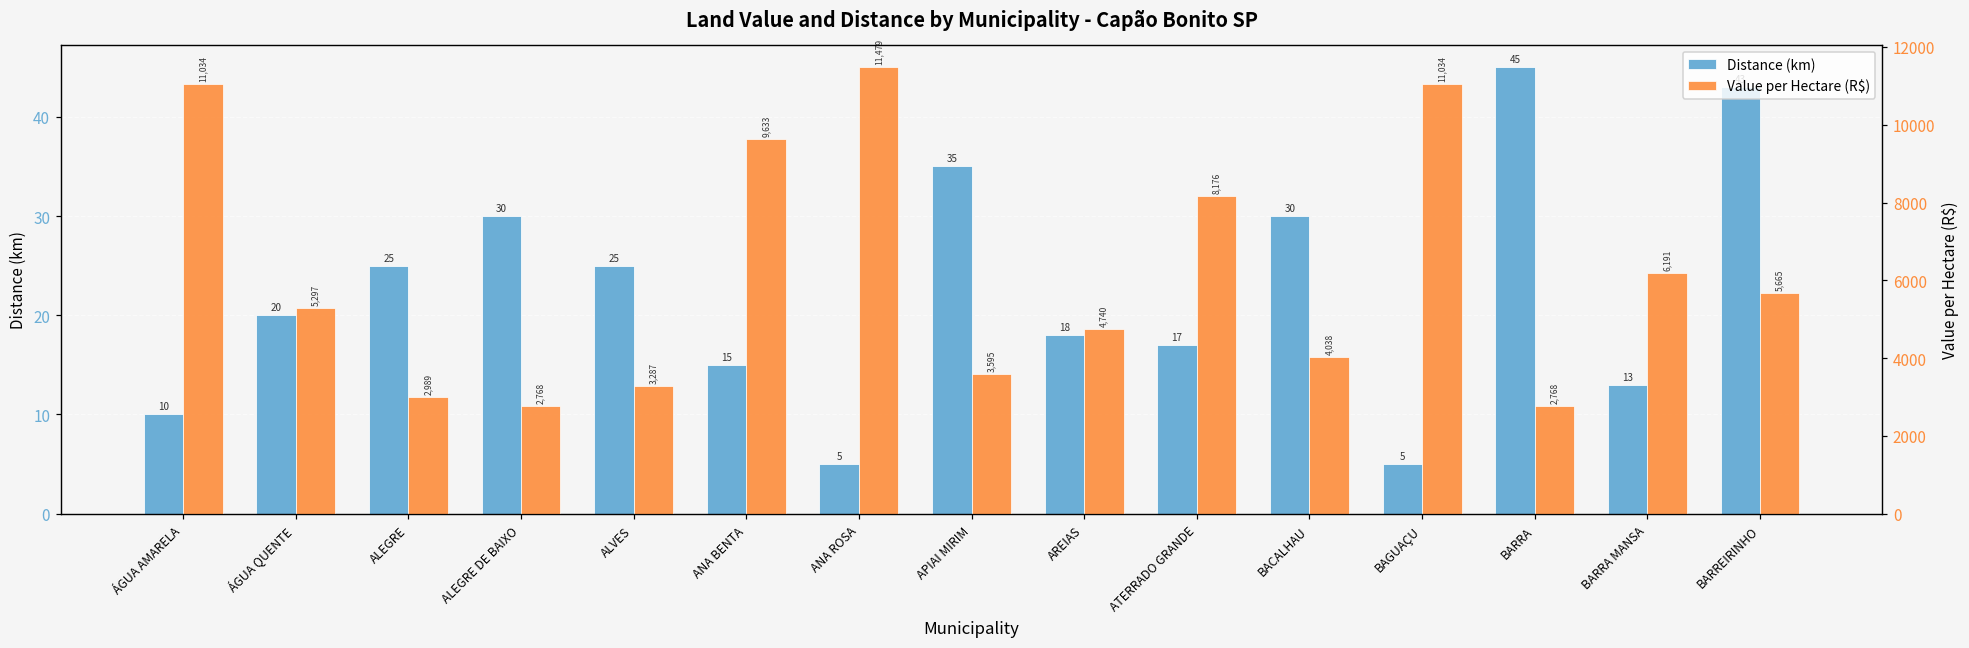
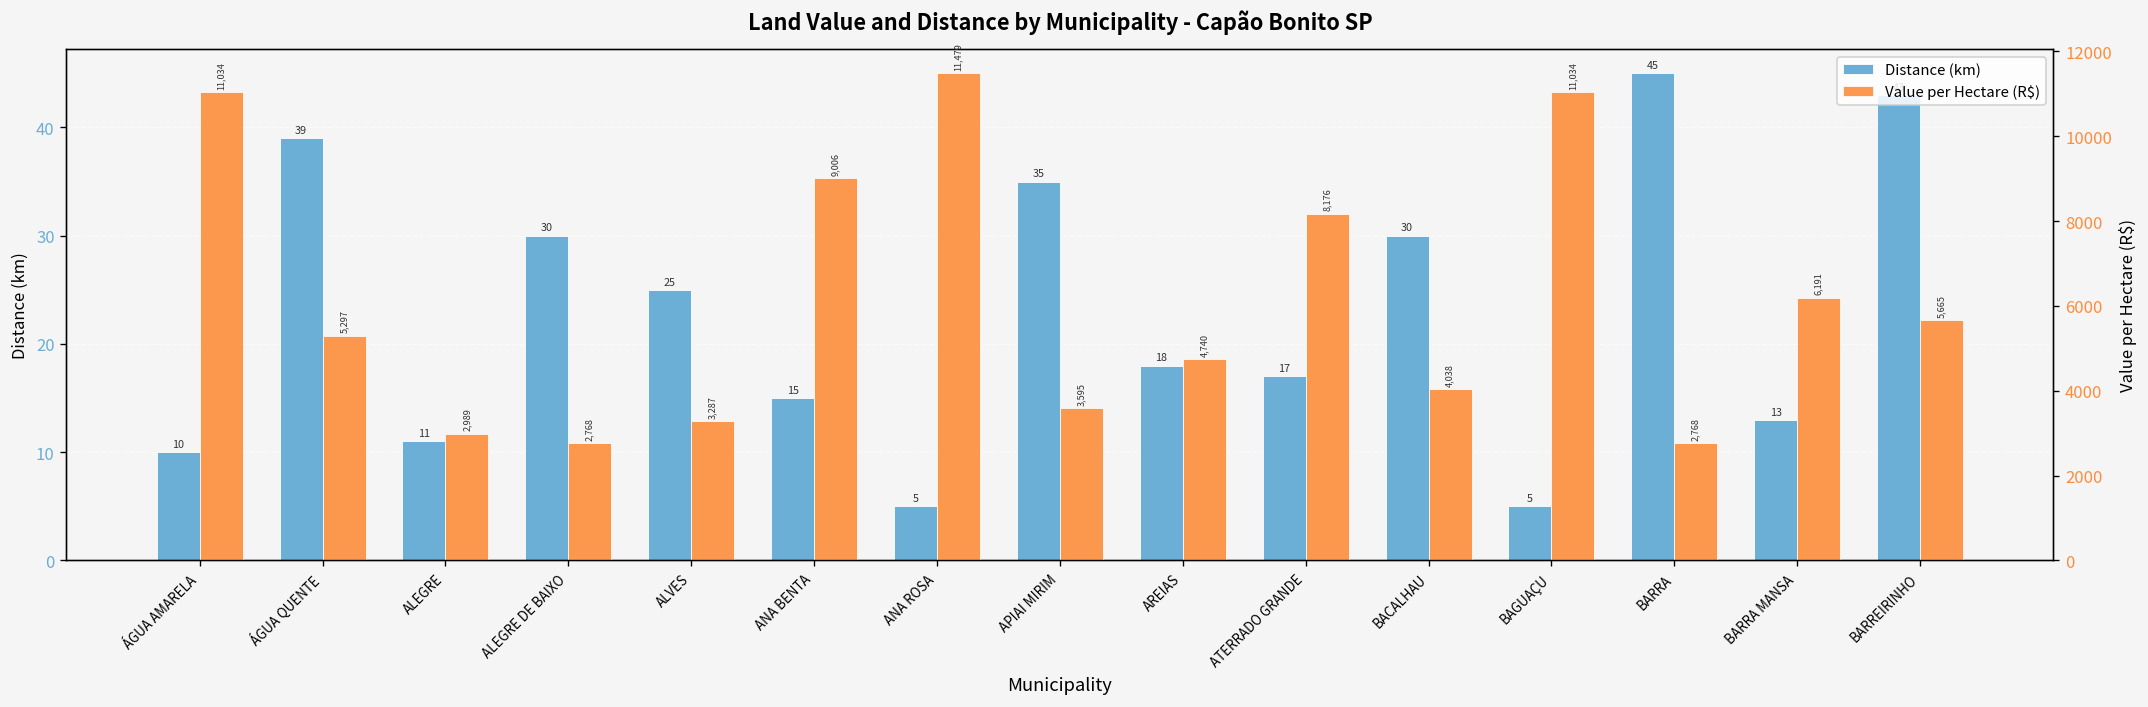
Distance (km), ÁGUA QUENTE: 20 -> 39
Distance (km), ALEGRE: 25 -> 11
Value per Hectare (R$), ANA BENTA: 9,633 -> 9,006
